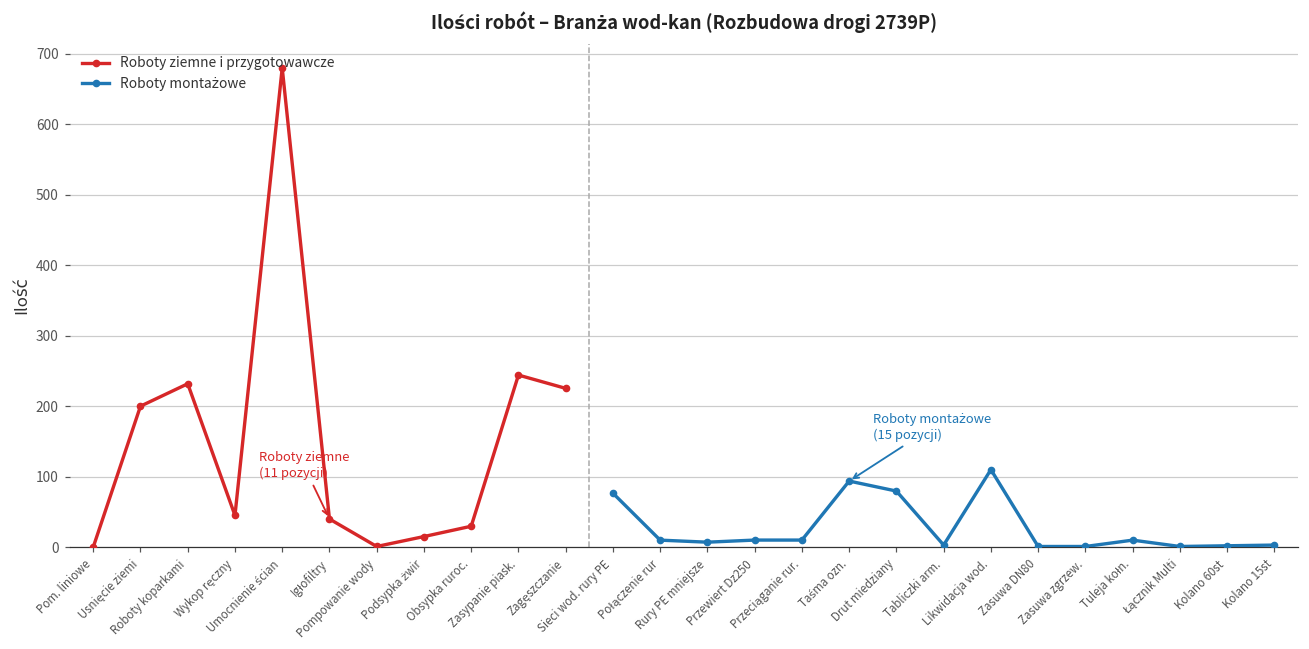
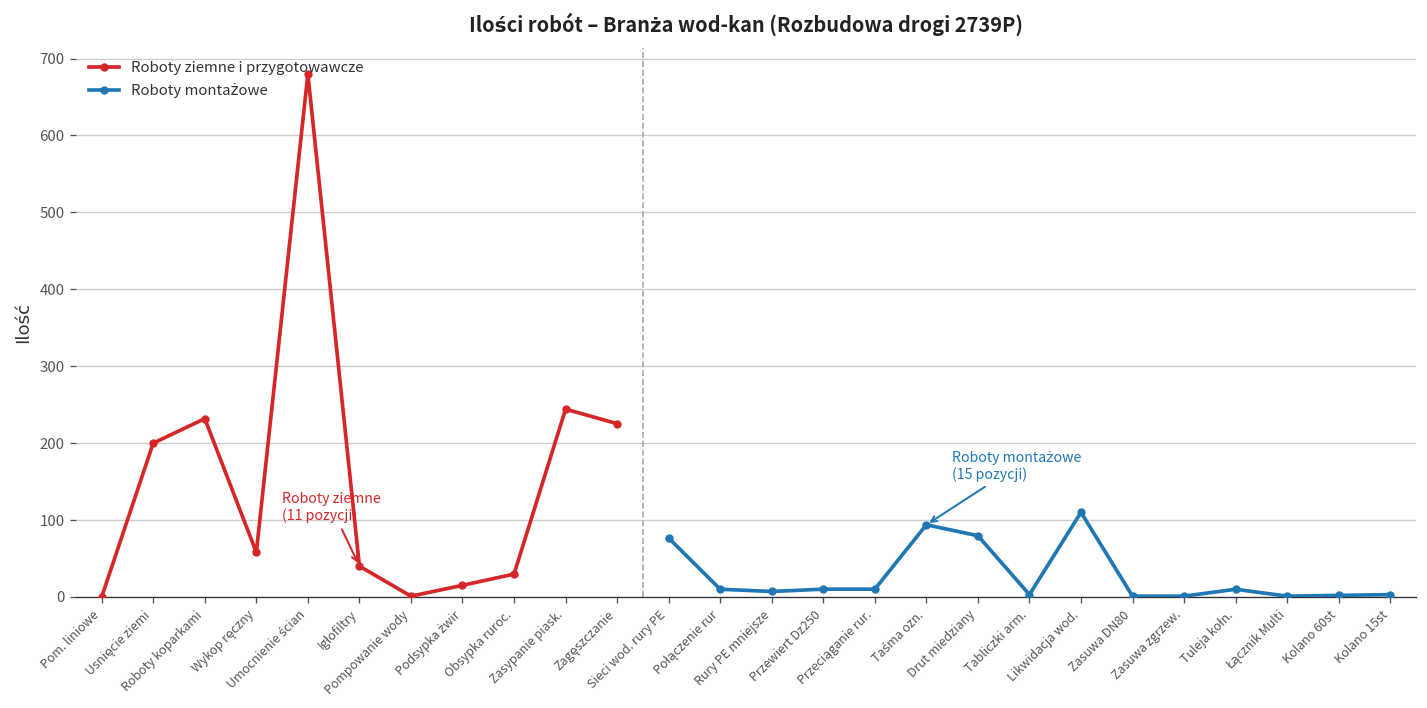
Roboty ziemne i przygotowawcze, Wykop ręczny: 50 -> 60
